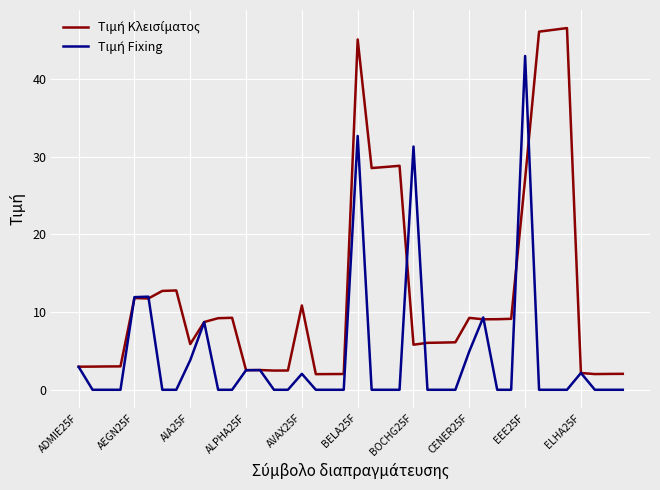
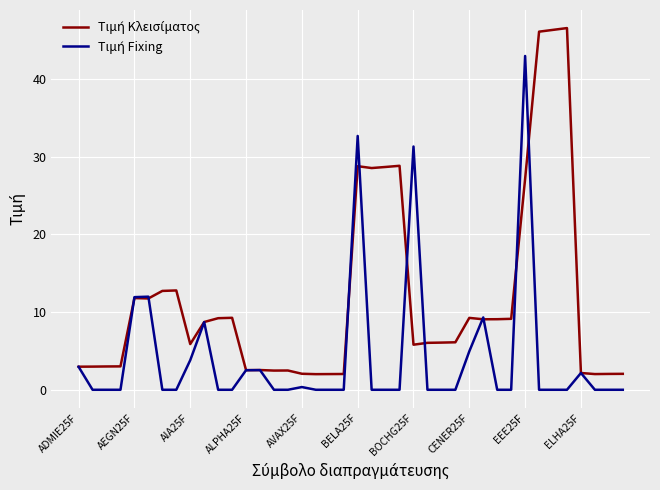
Τιμή Κλεισίματος, AVAX25F: 11 -> 2
Τιμή Fixing, AVAX25F: 2 -> 0
Τιμή Κλεισίματος, BELA25F: 45 -> 29
